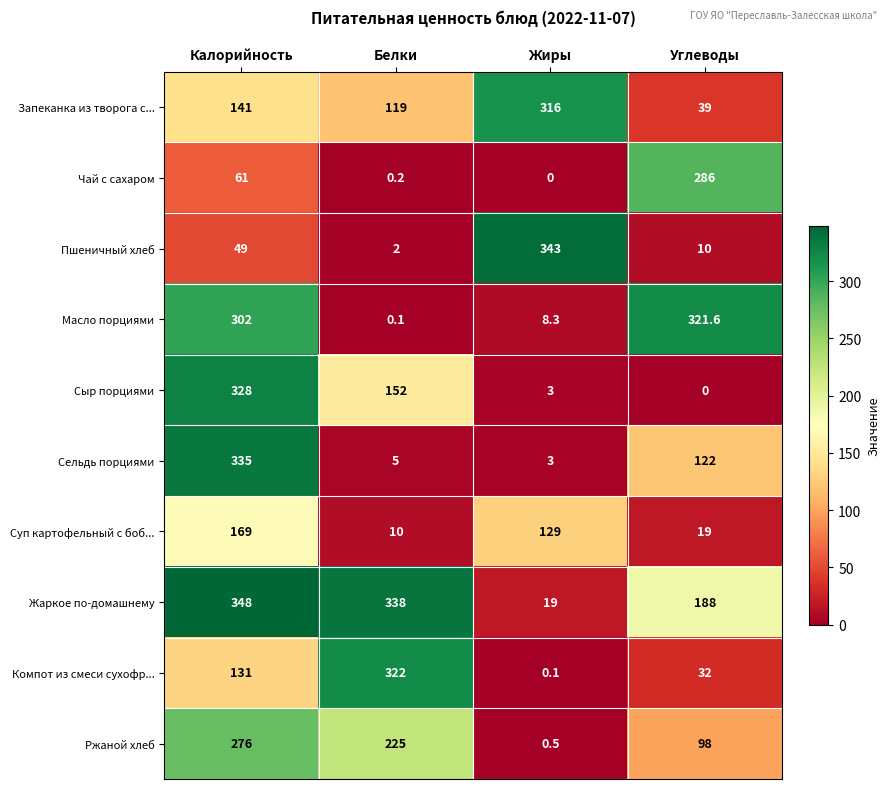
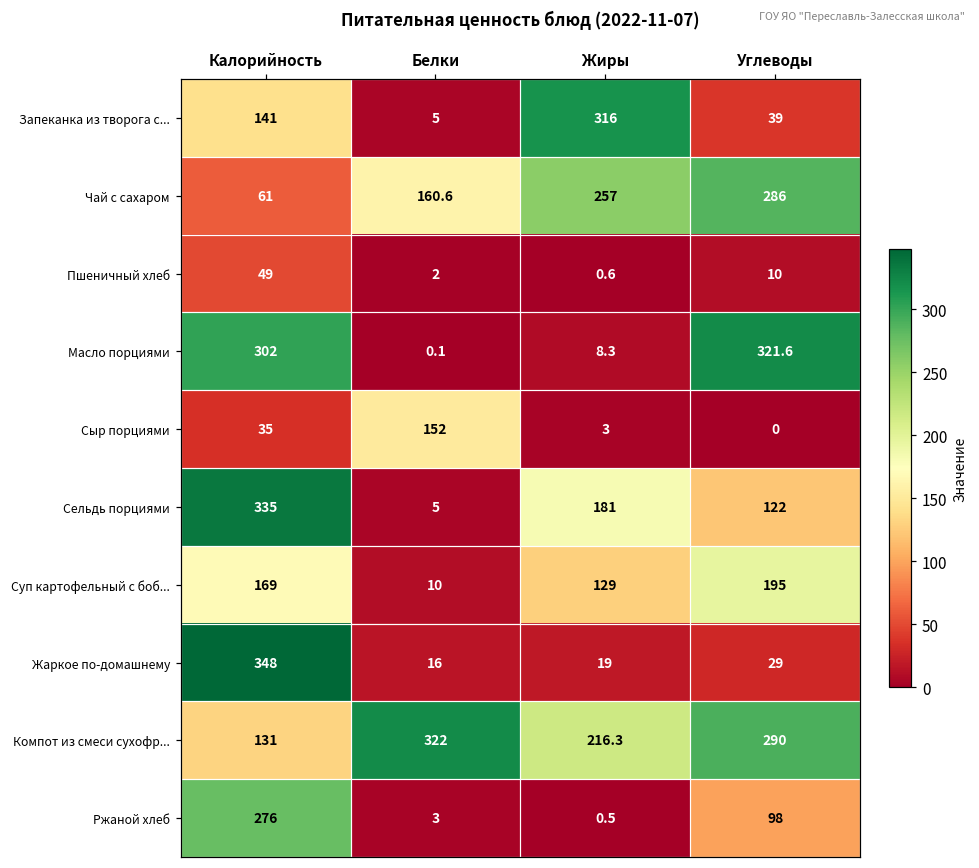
Запеканка из творога с..., Белки: 119 -> 5
Чай с сахаром, Белки: 0.2 -> 160.6
Чай с сахаром, Жиры: 0 -> 257
Пшеничный хлеб, Жиры: 343 -> 0.6
Сыр порциями, Калорийность: 328 -> 35
Сельдь порциями, Жиры: 3 -> 181
Суп картофельный с боб..., Углеводы: 19 -> 195
Жаркое по-домашнему, Белки: 338 -> 16
Жаркое по-домашнему, Углеводы: 188 -> 29
Компот из смеси сухофр..., Жиры: 0.1 -> 216.3
Компот из смеси сухофр..., Углеводы: 32 -> 290
Ржаной хлеб, Белки: 225 -> 3
